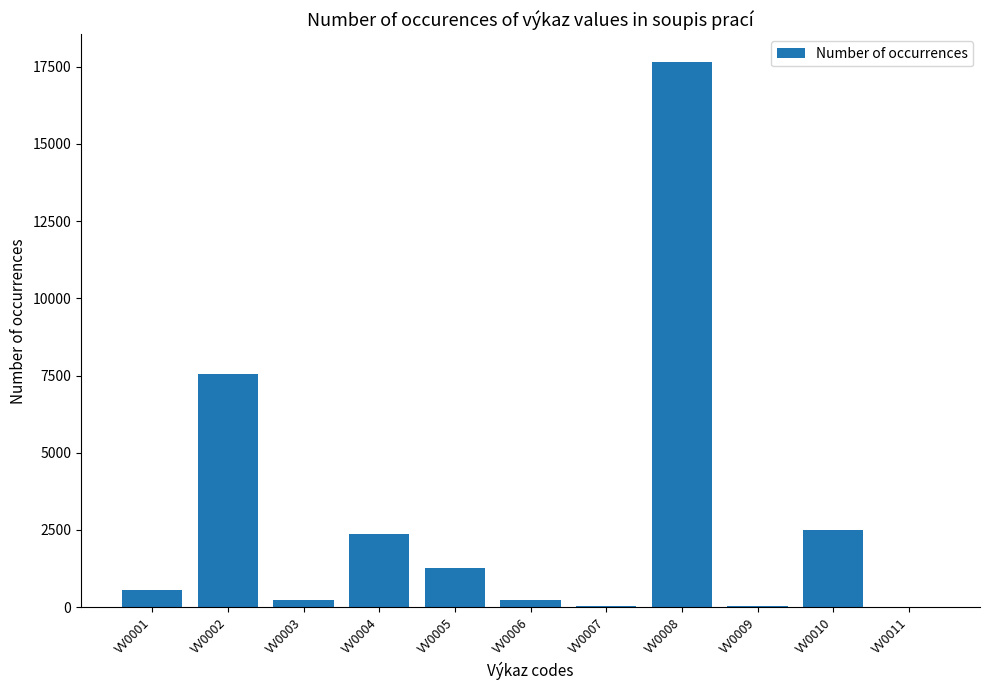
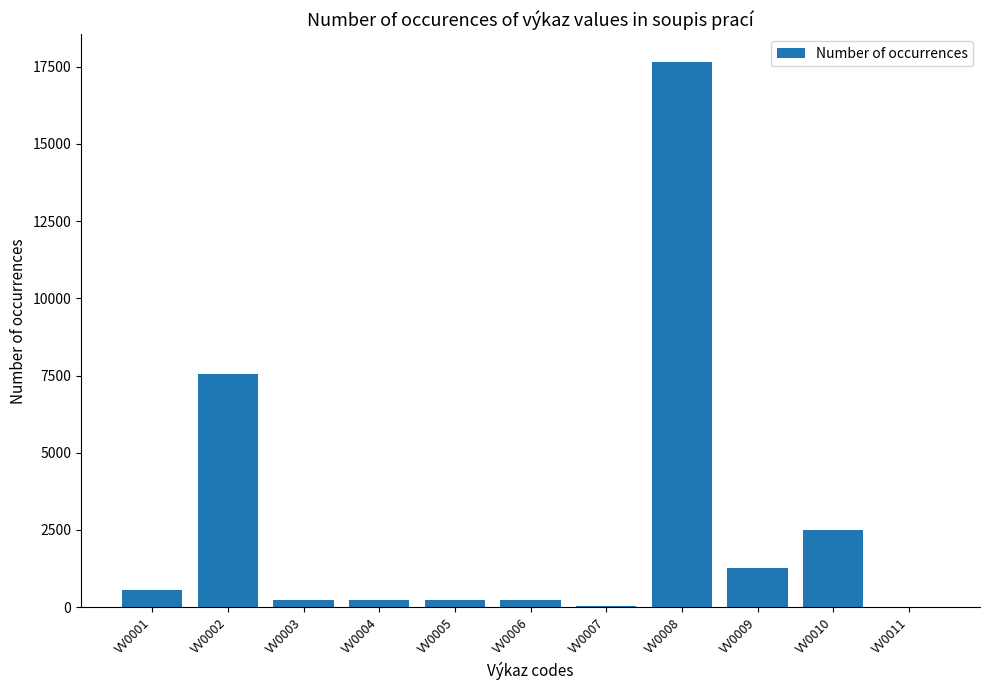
VV0004: 2400 -> 200
VV0005: 1300 -> 200
VV0009: 0 -> 1300
